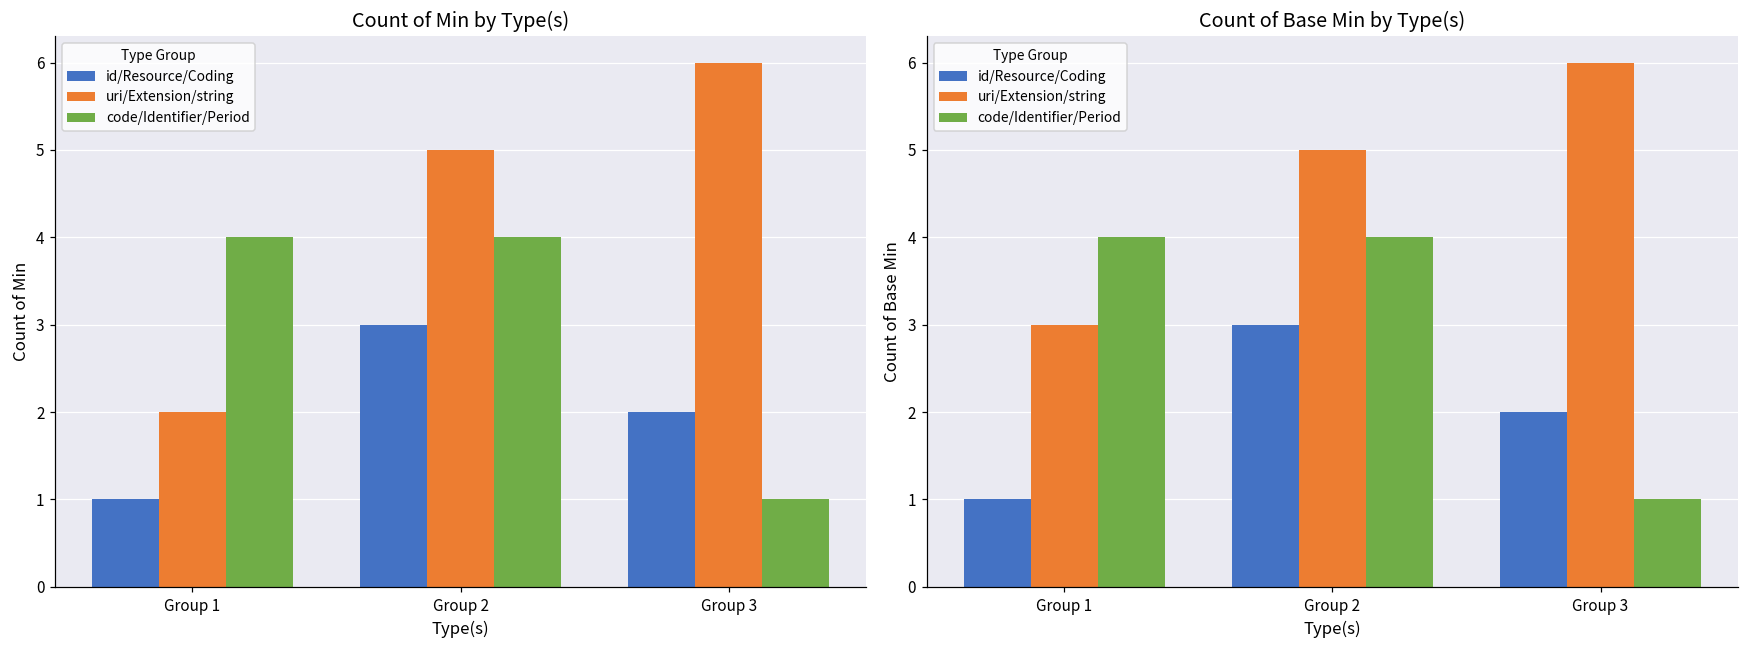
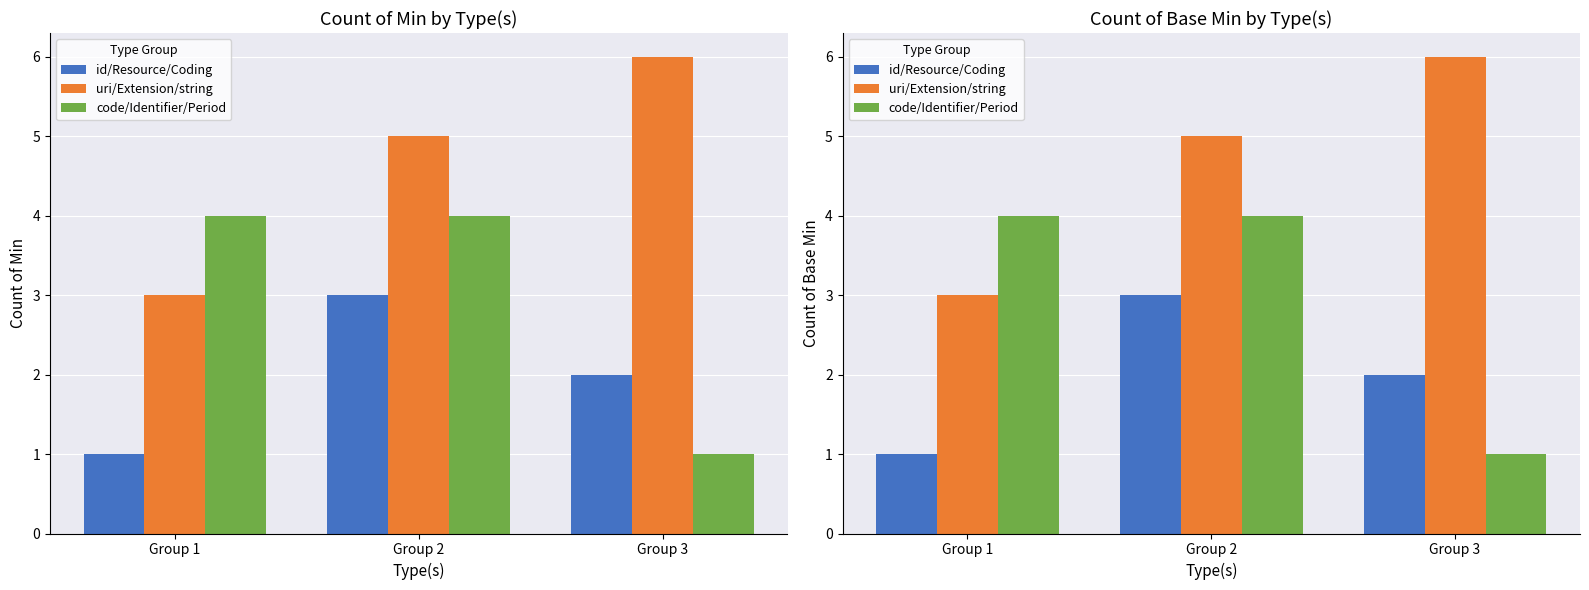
Count of Min by Type(s), uri/Extension/string, Group 1: 2 -> 3
